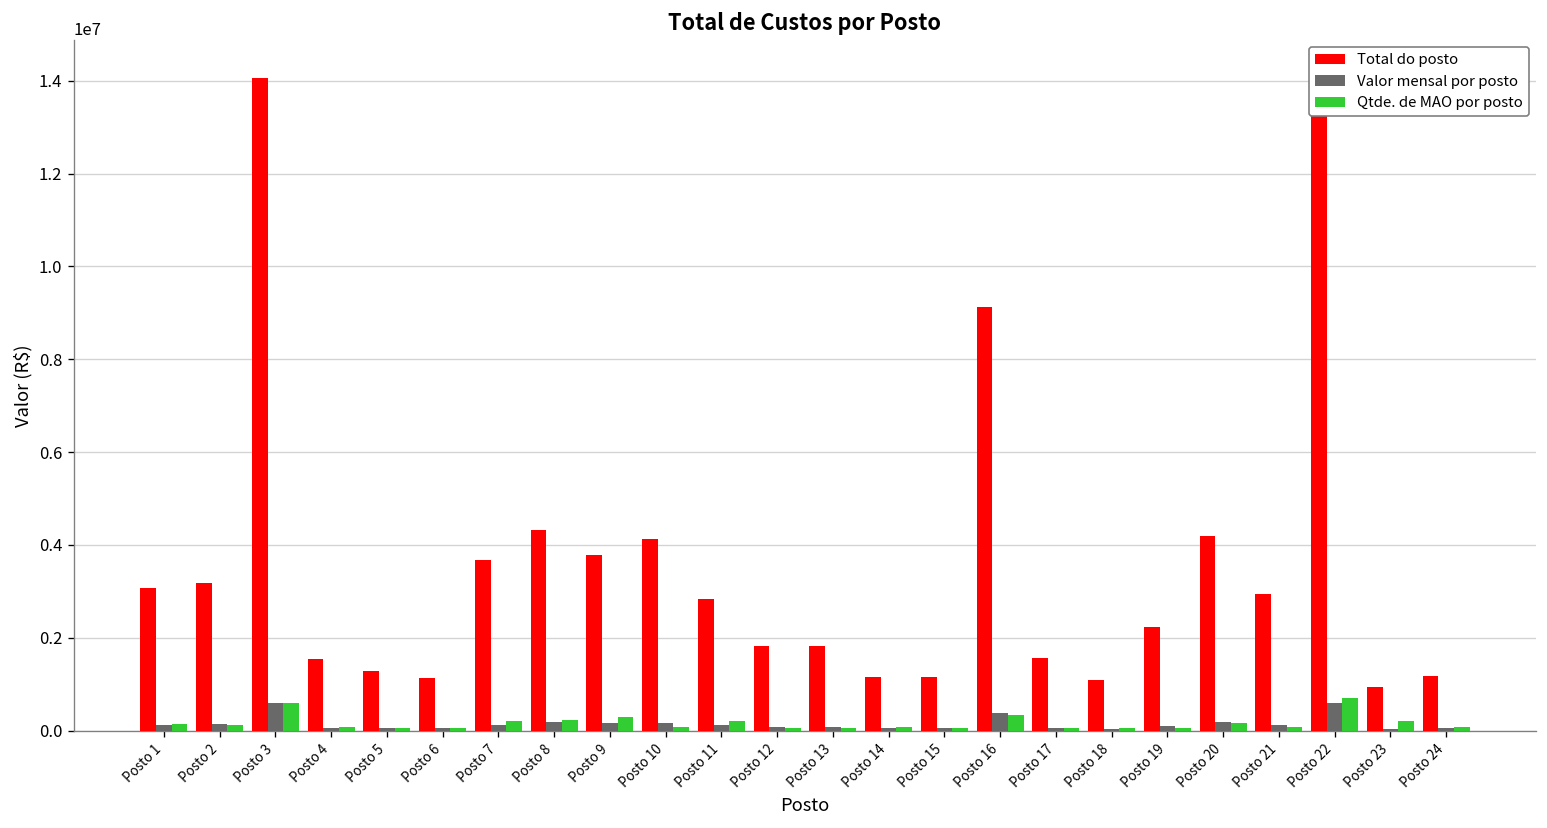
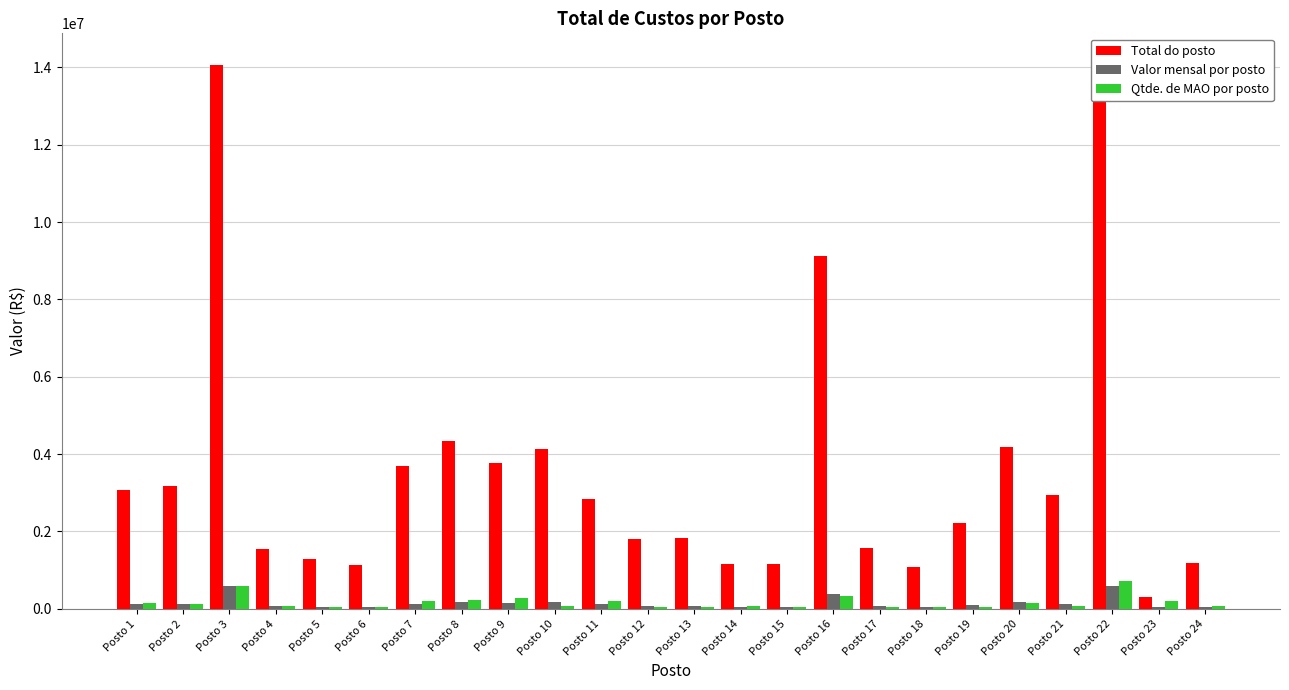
Total do posto, Posto 23: 900000 -> 300000
